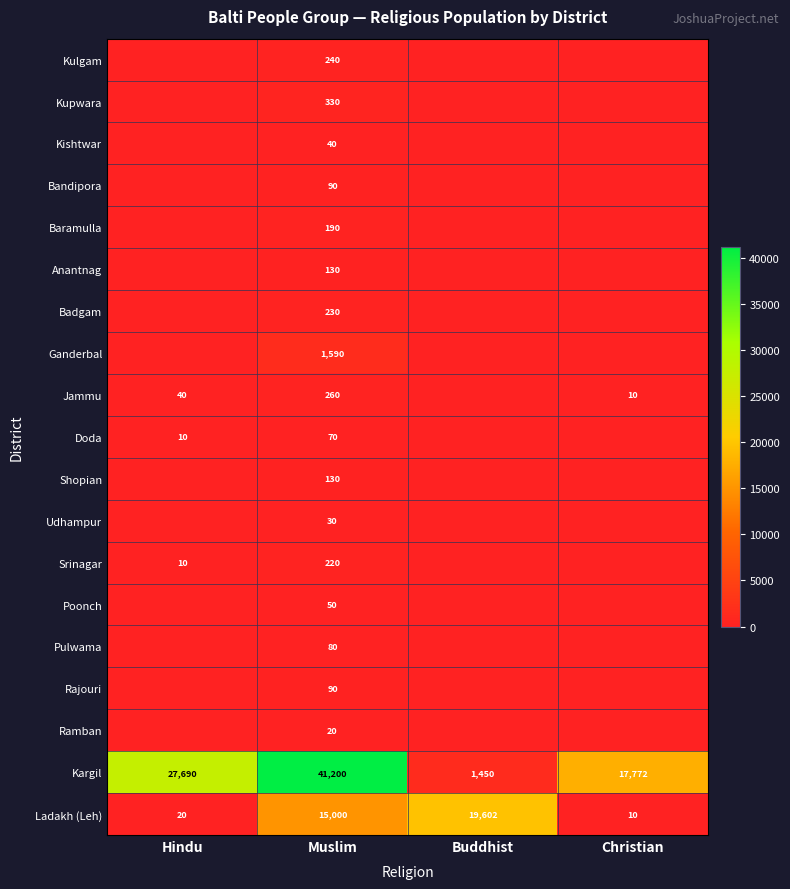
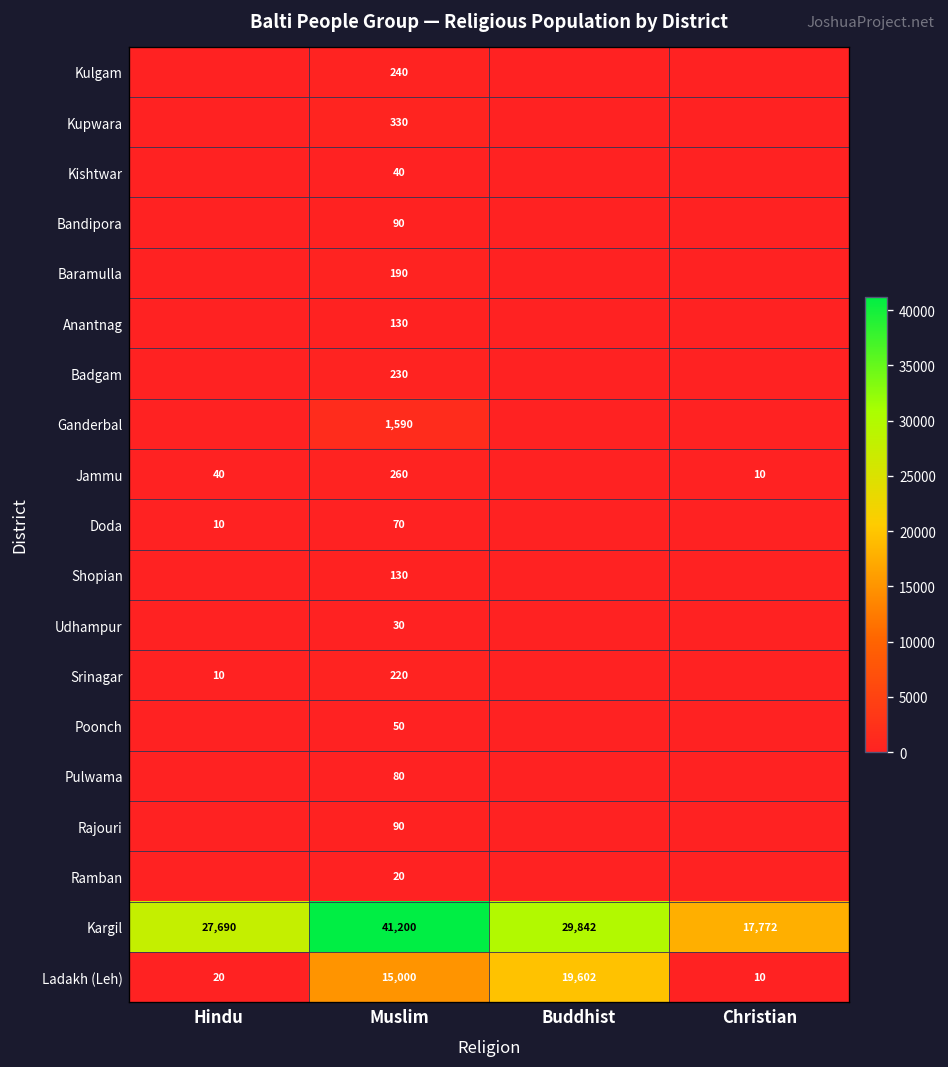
Kargil, Buddhist: 1,450 -> 29,842
